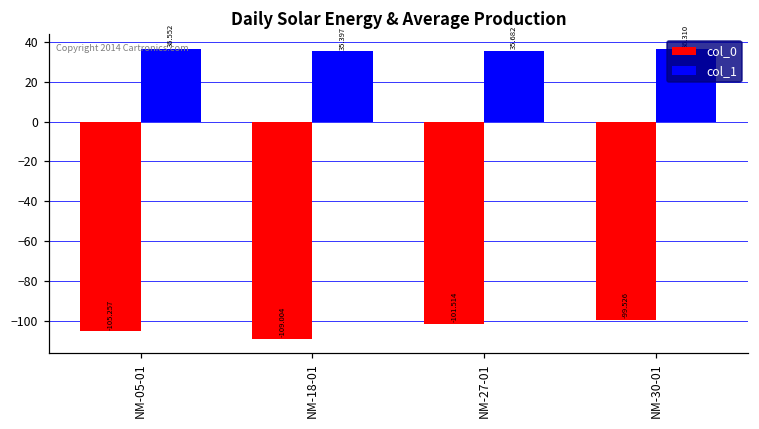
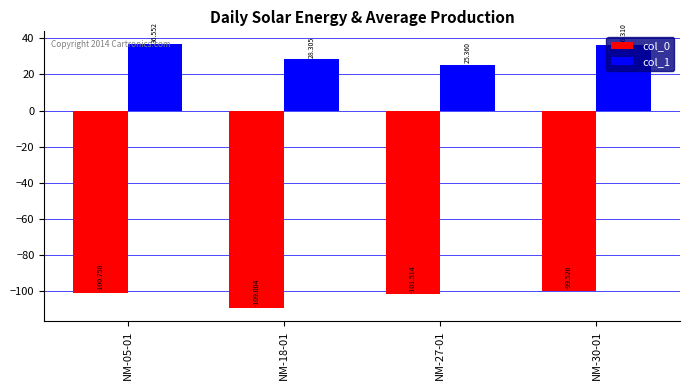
col_0, NM-05-01: -105.257 -> -100.758
col_1, NM-18-01: 35.397 -> 28.305
col_1, NM-27-01: 35.682 -> 25.360
